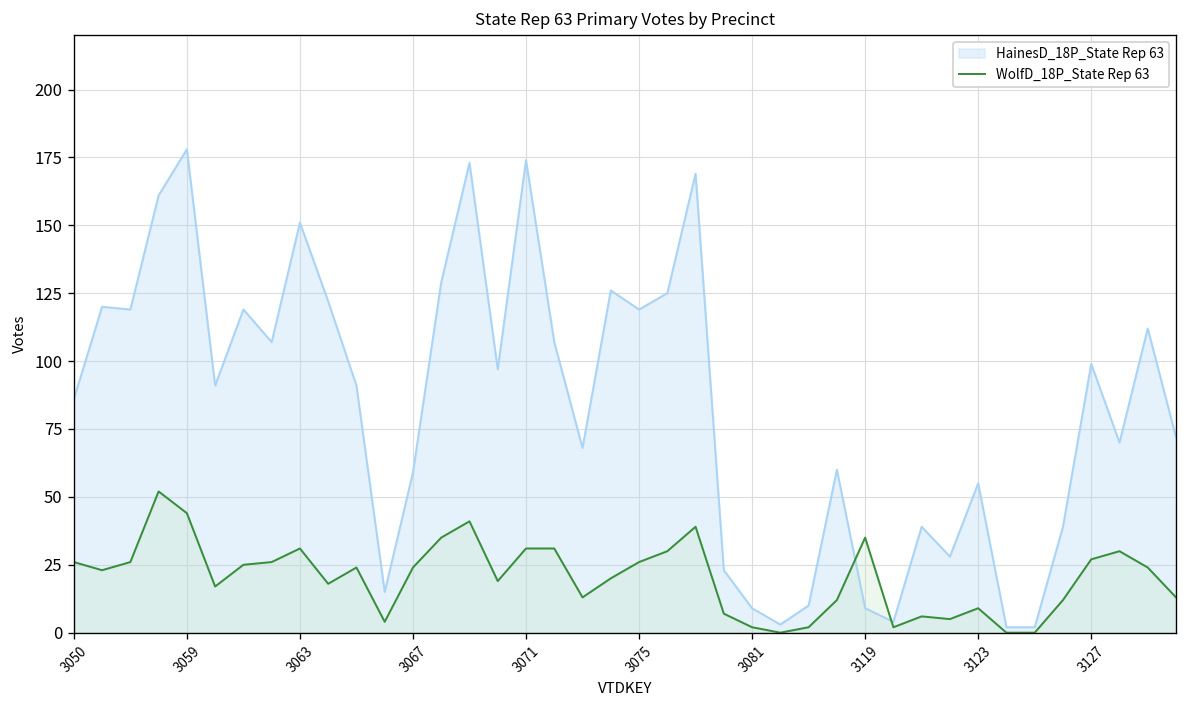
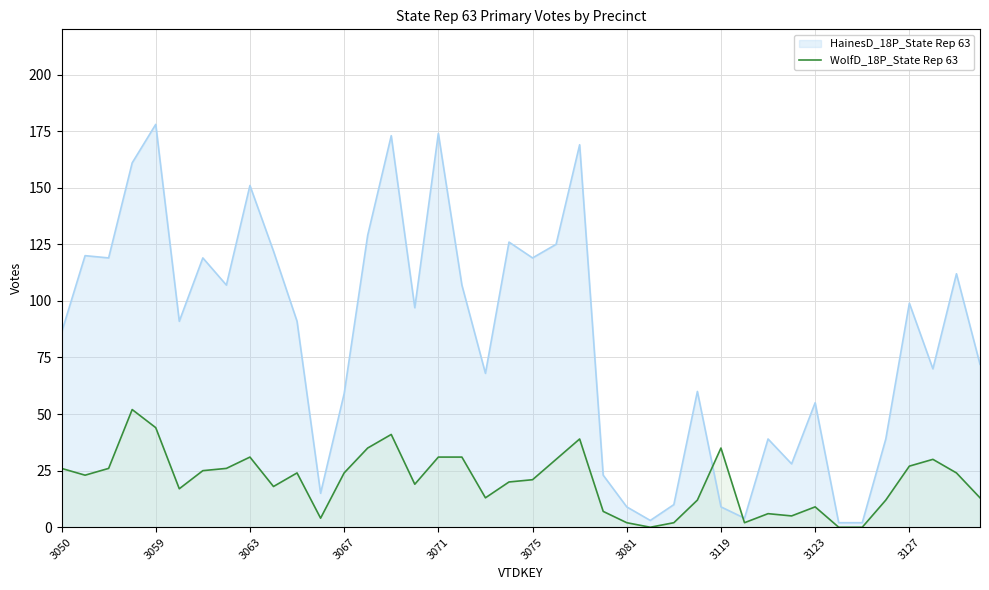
WolfD_18P_State Rep 63, 3075: 26 -> 21
